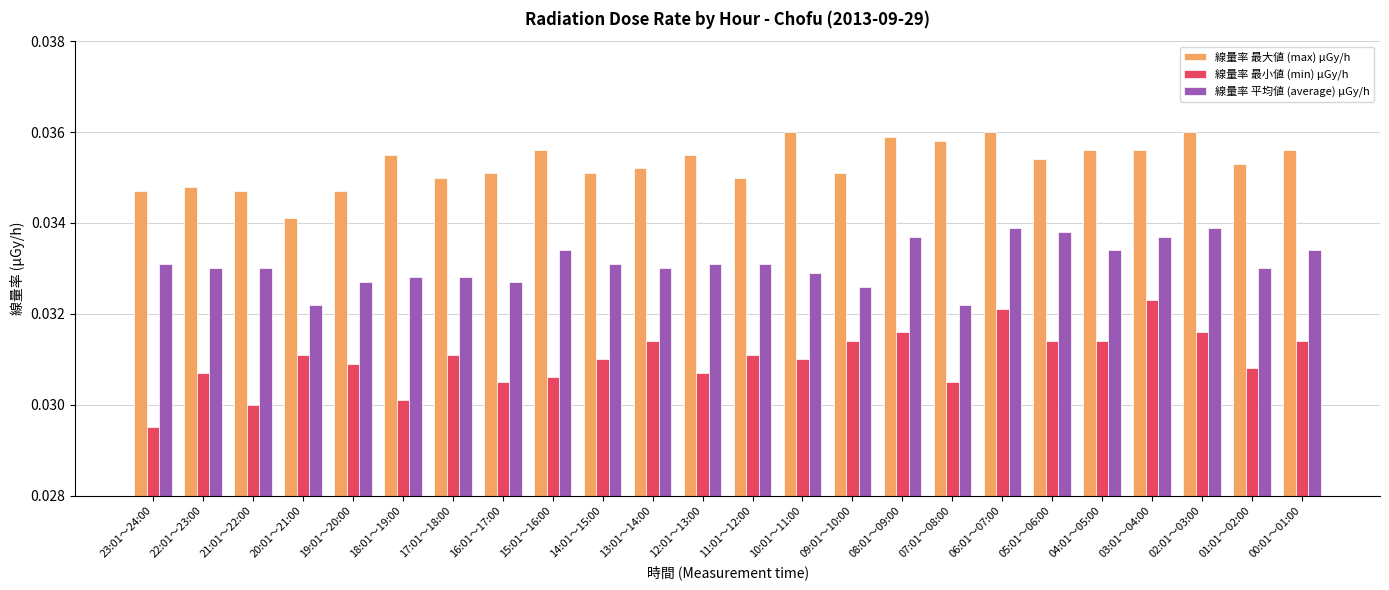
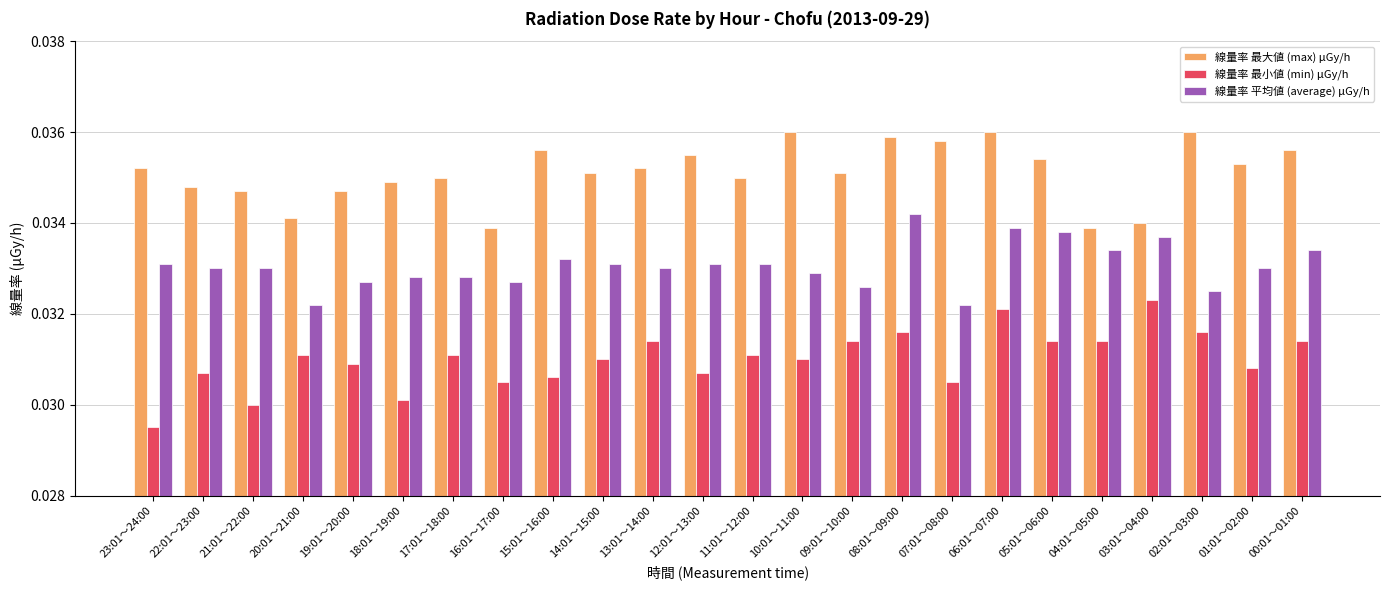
線量率 最大値 (max) μGy/h, 23:01～24:00: 0.0347 -> 0.0352
線量率 最大値 (max) μGy/h, 18:01～19:00: 0.0355 -> 0.0349
線量率 最大値 (max) μGy/h, 16:01～17:00: 0.0351 -> 0.0339
線量率 平均値 (average) μGy/h, 15:01～16:00: 0.0334 -> 0.0332
線量率 平均値 (average) μGy/h, 08:01～09:00: 0.0337 -> 0.0342
線量率 最大値 (max) μGy/h, 04:01～05:00: 0.0356 -> 0.0339
線量率 最大値 (max) μGy/h, 03:01～04:00: 0.0356 -> 0.0340
線量率 平均値 (average) μGy/h, 02:01～03:00: 0.0339 -> 0.0325
